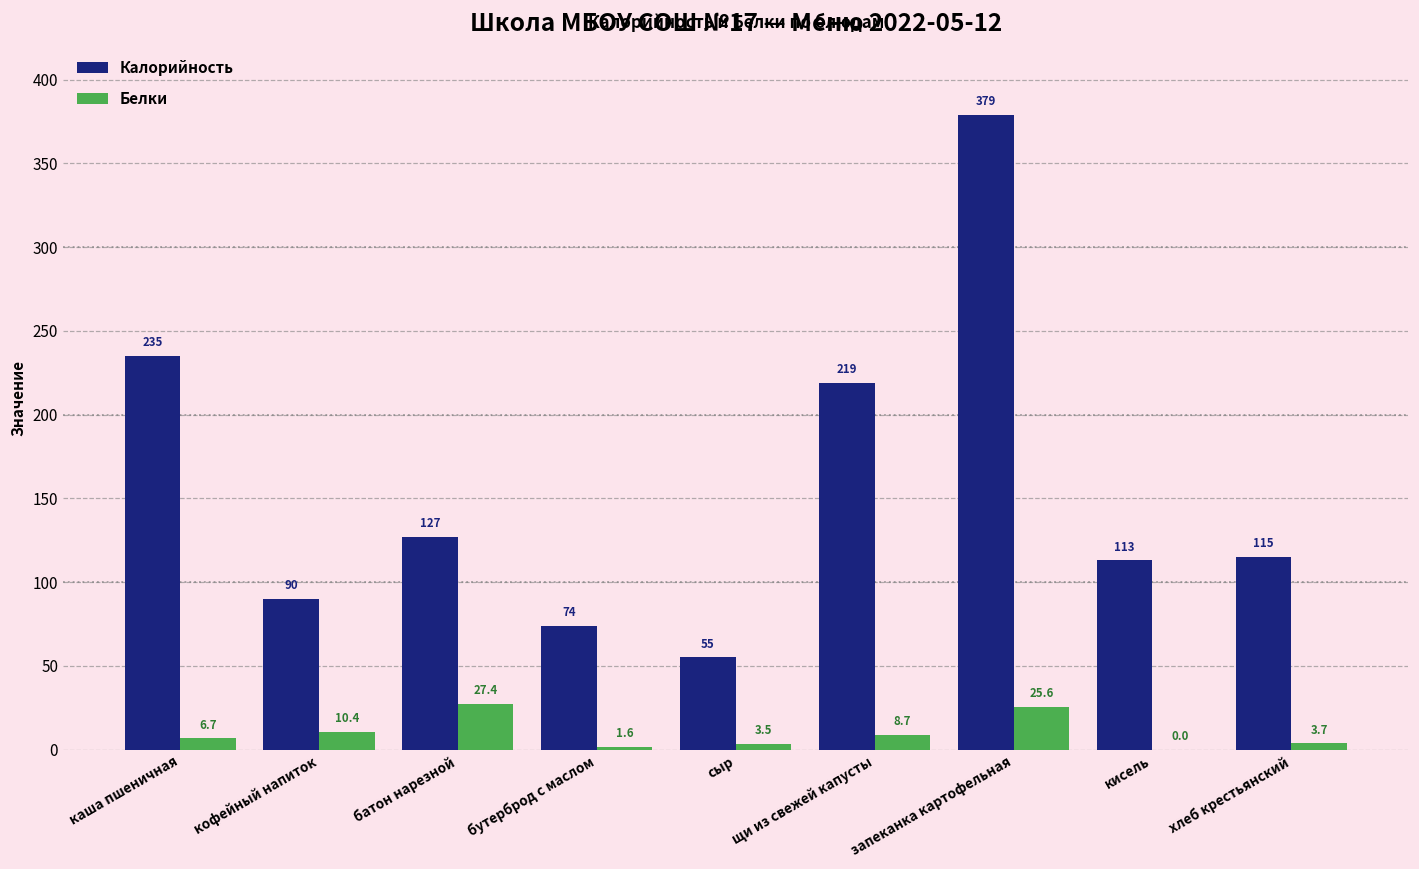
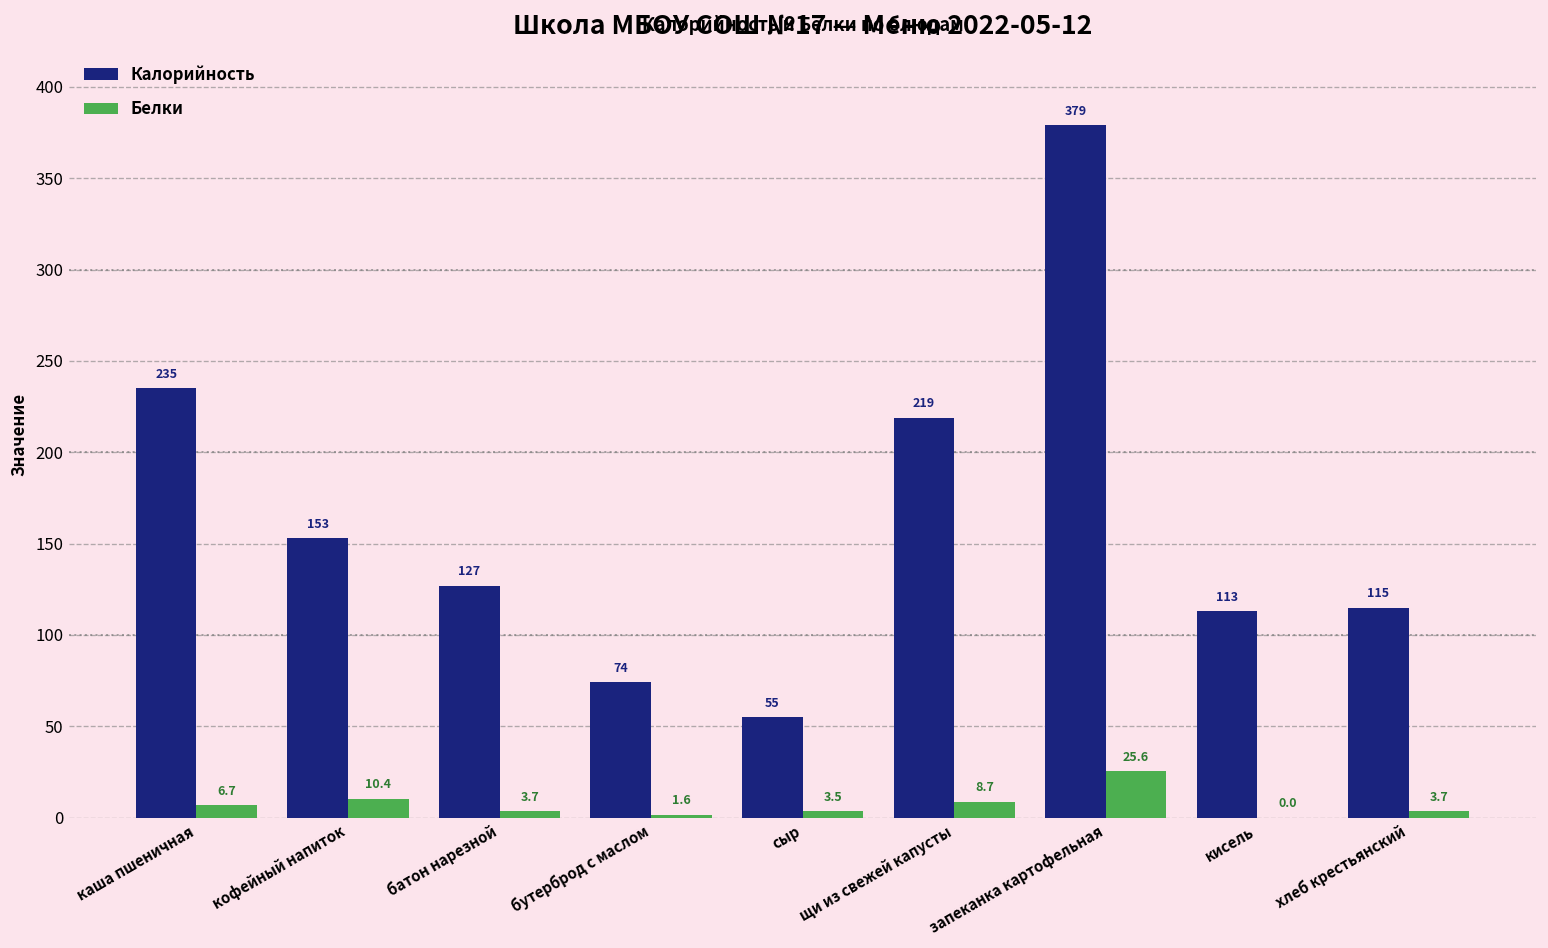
Калорийность, кофейный напиток: 90 -> 153
Белки, батон нарезной: 27.4 -> 3.7
